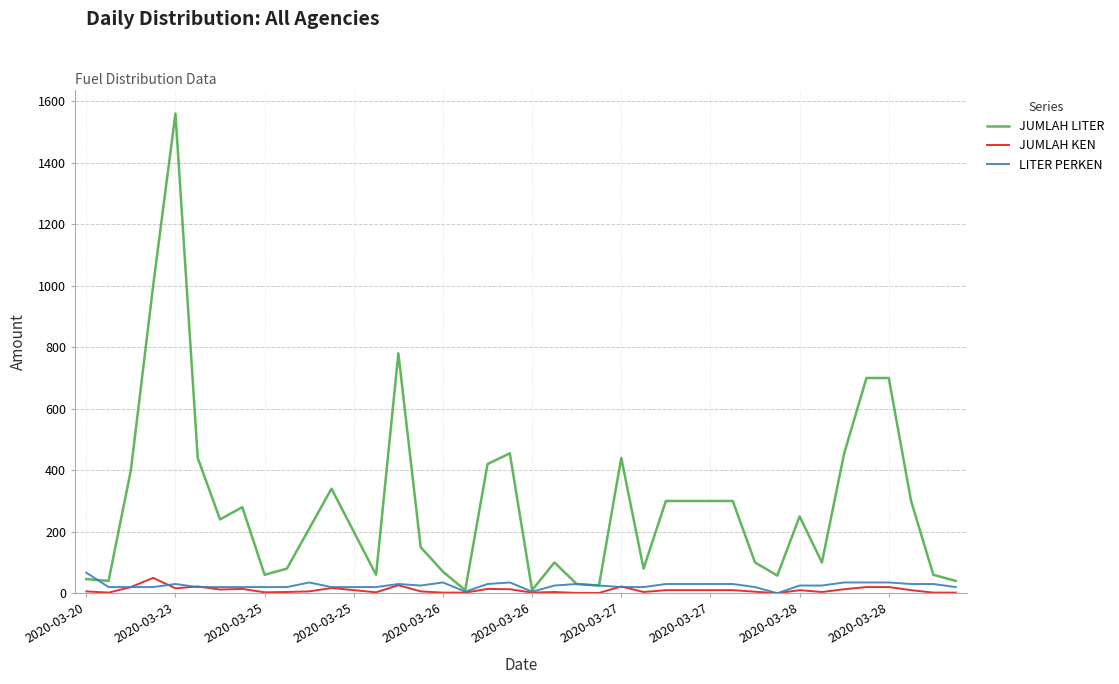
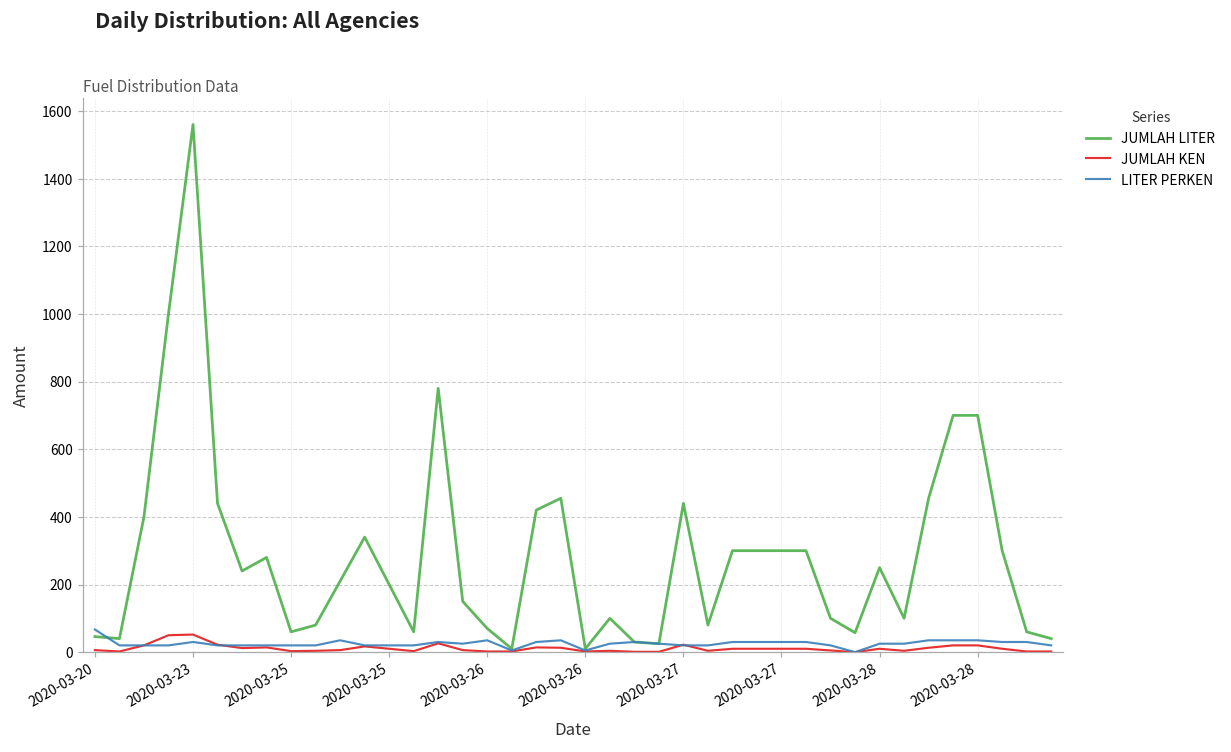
JUMLAH KEN, 2020-03-23: 20 -> 50
